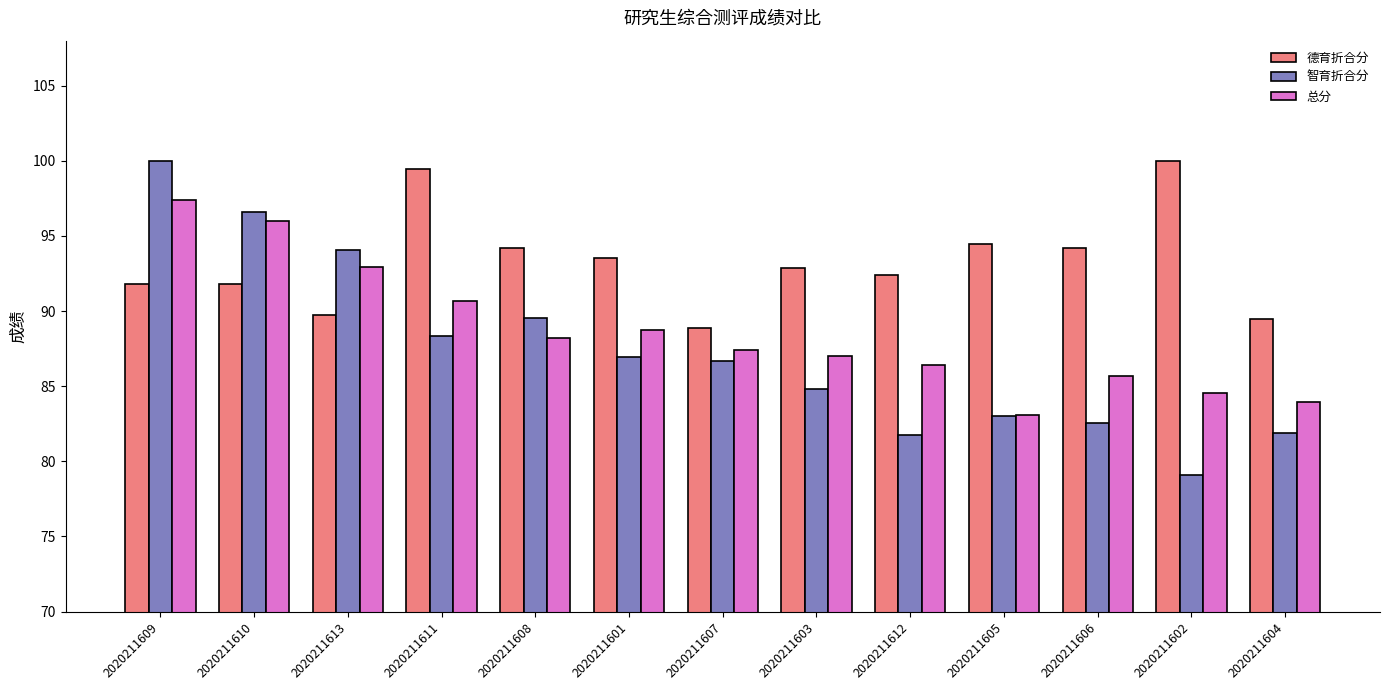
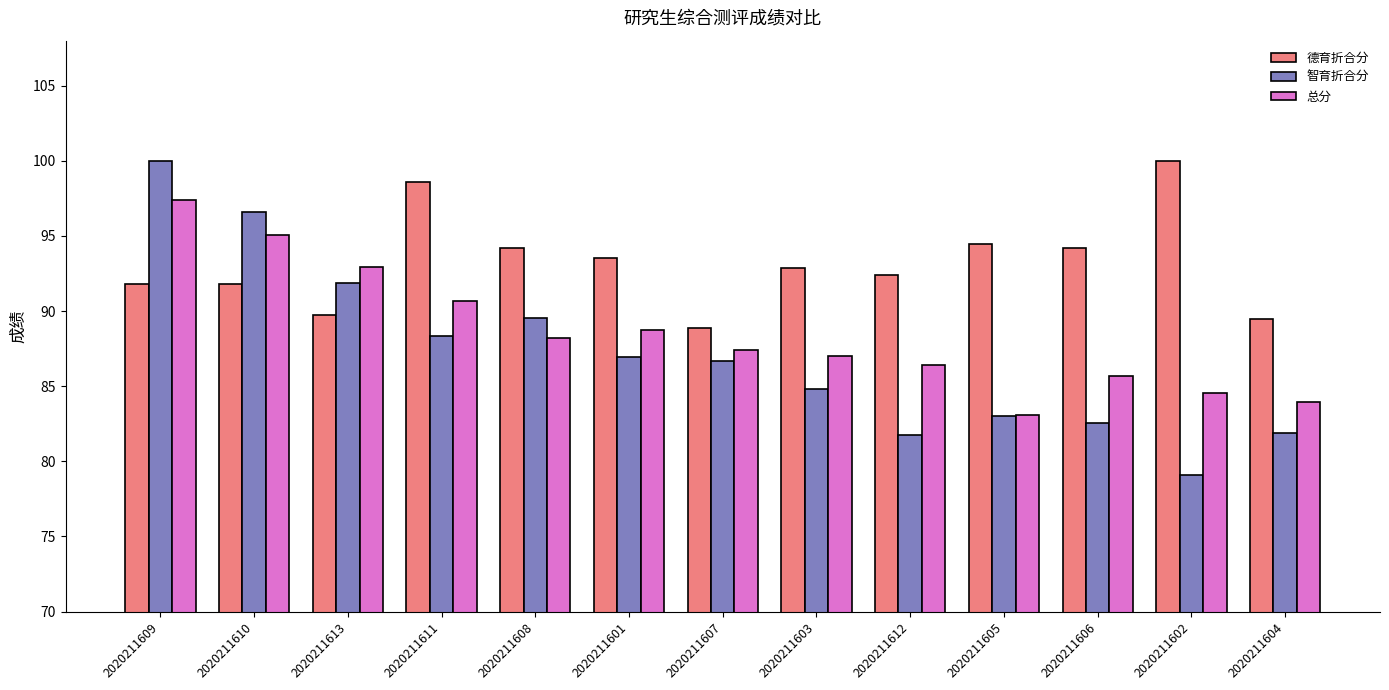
总分, 2020211610: 96.0 -> 95.1
智育折合分, 2020211613: 94.1 -> 91.9
德育折合分, 2020211611: 99.4 -> 98.6
